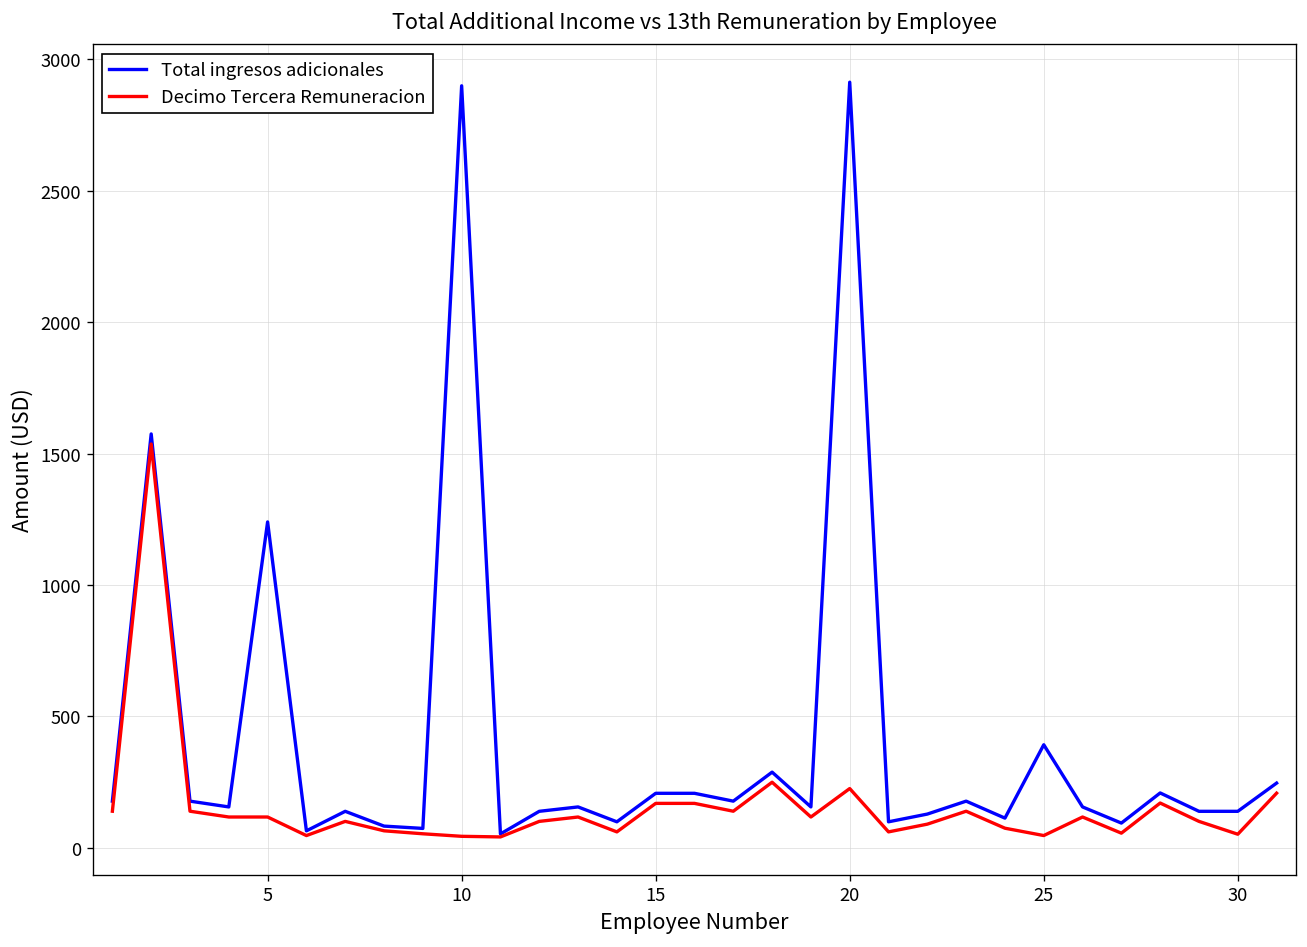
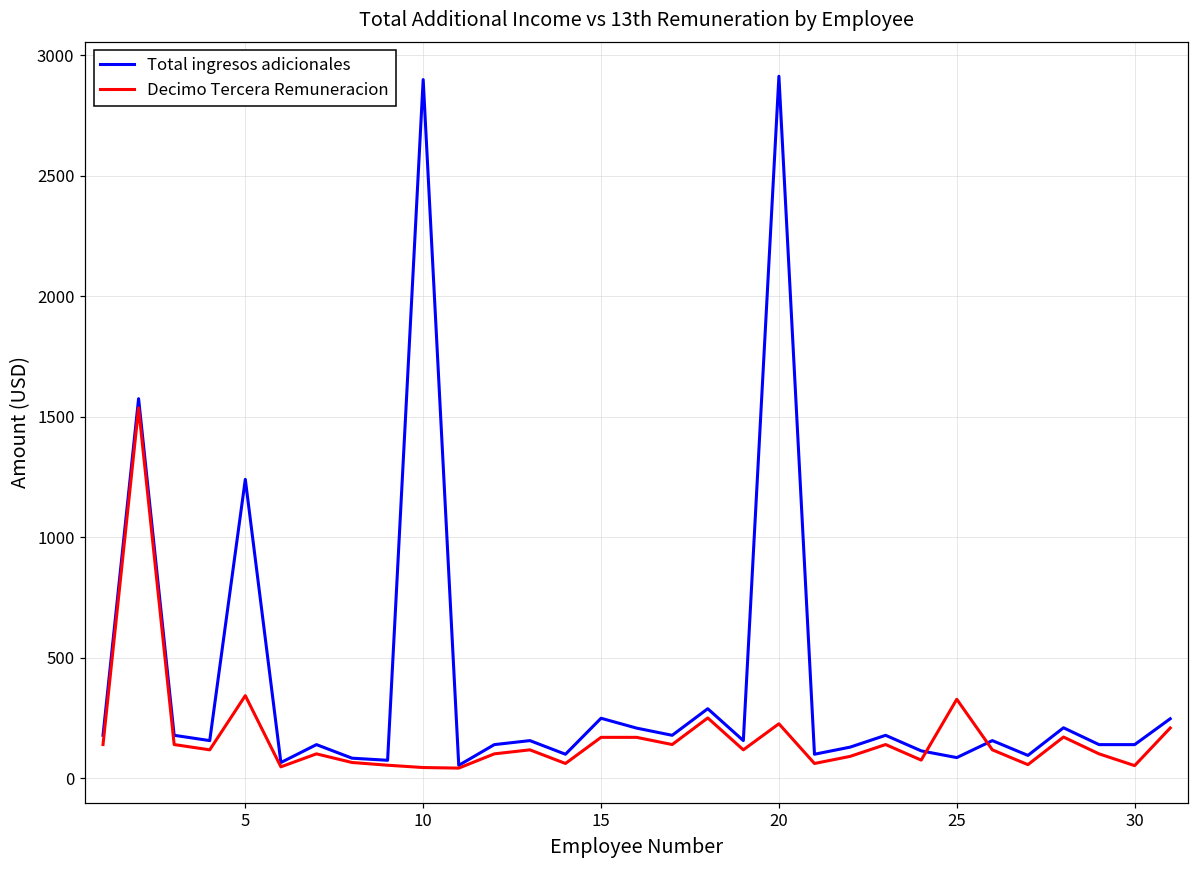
Decimo Tercera Remuneracion, 5: 120 -> 340
Total ingresos adicionales, 15: 210 -> 250
Total ingresos adicionales, 25: 390 -> 90
Decimo Tercera Remuneracion, 25: 50 -> 330
